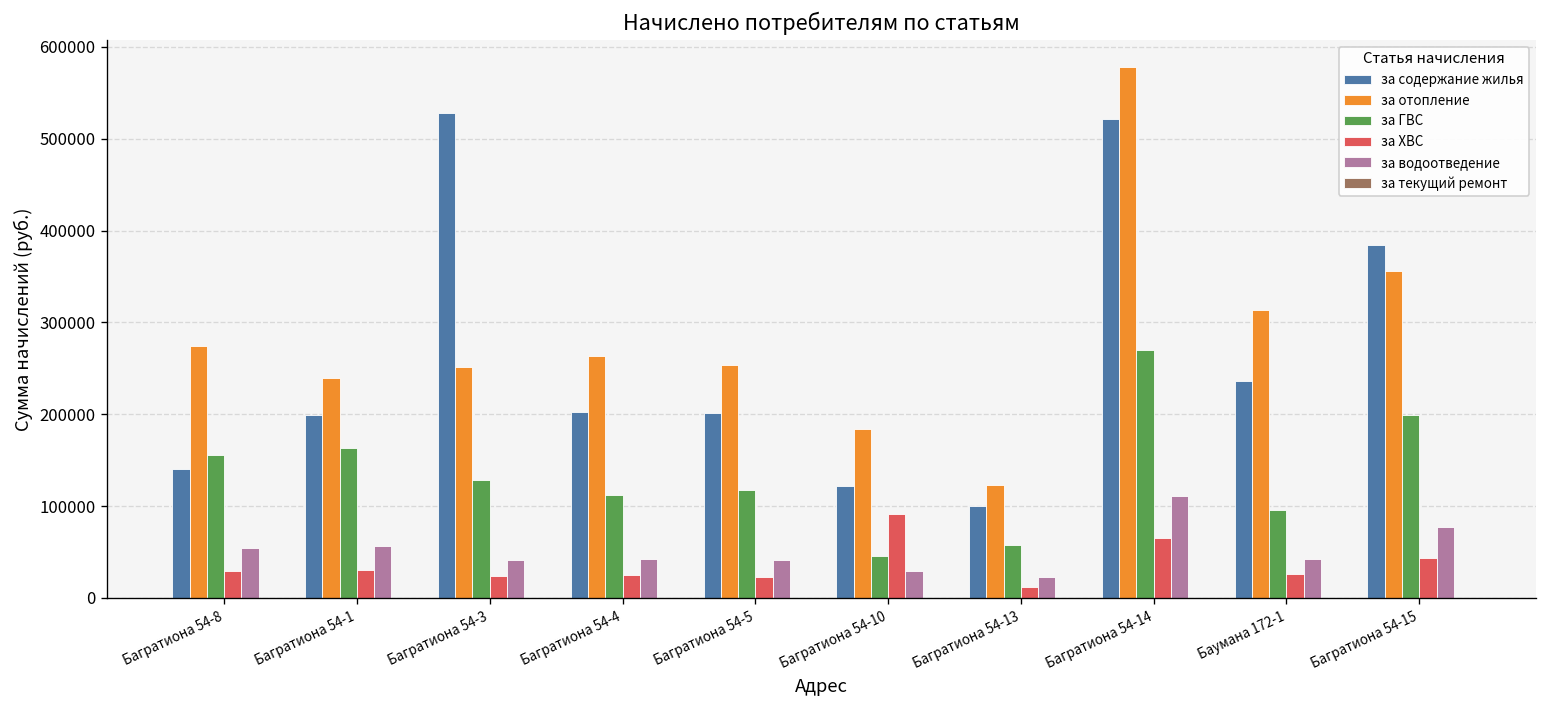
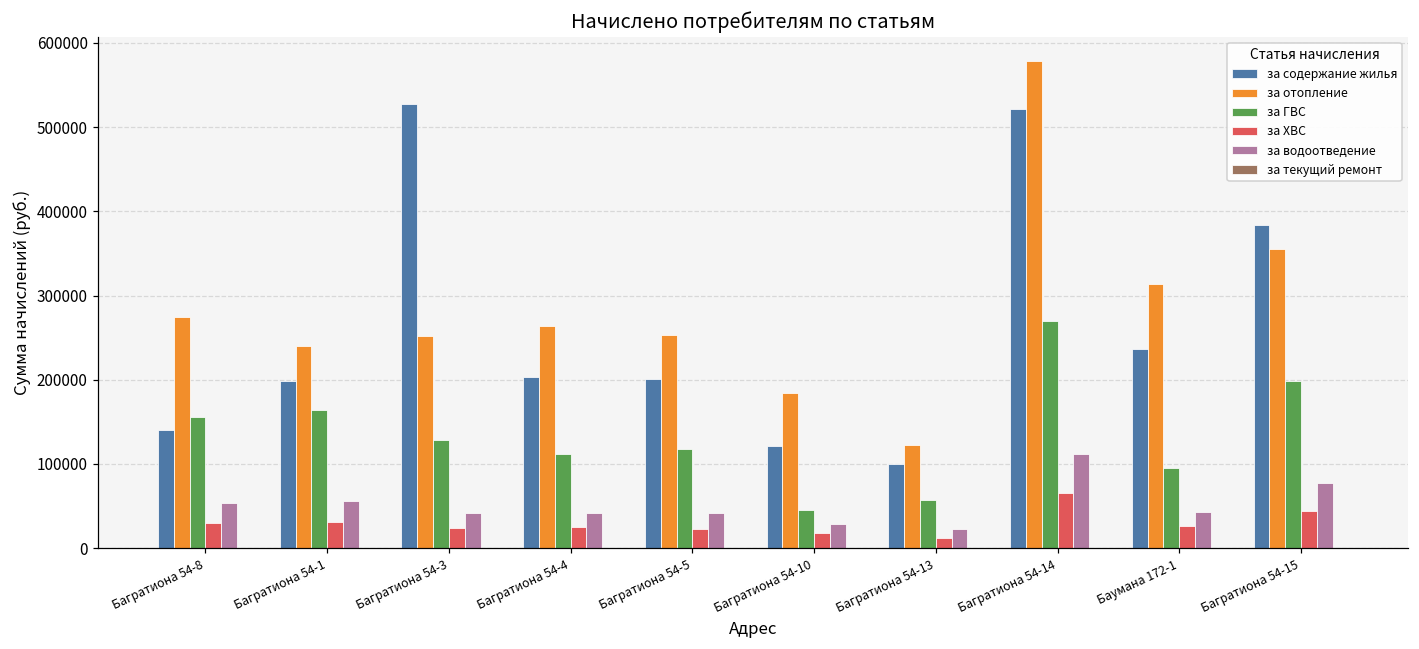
за ХВС, Багратиона 54-10: 90000 -> 20000
